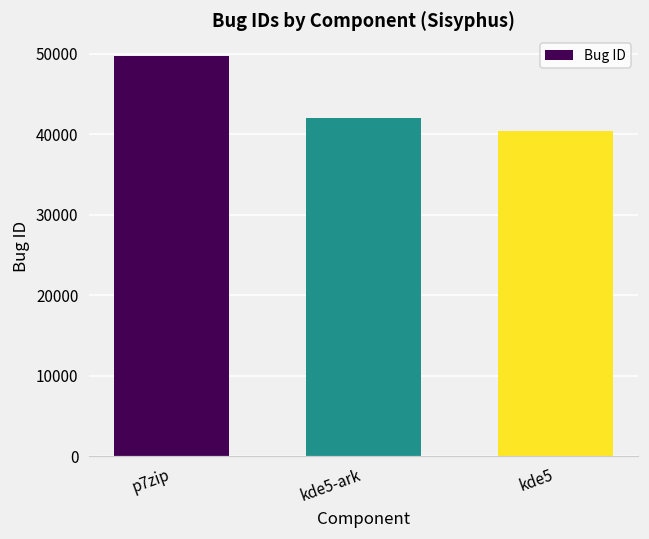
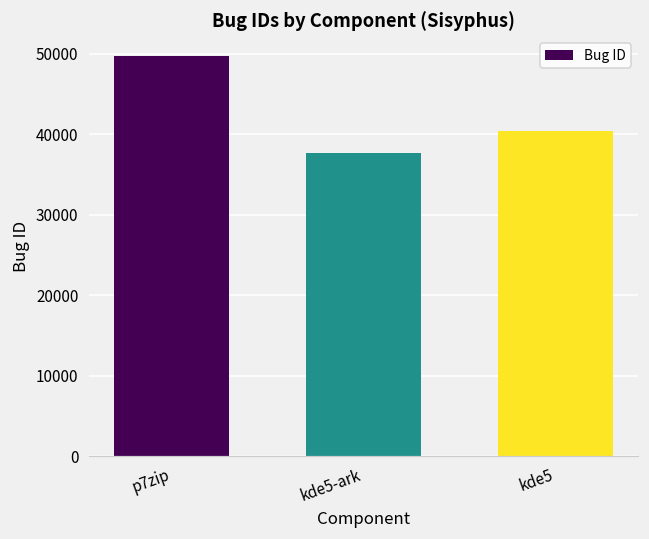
kde5-ark: 42000 -> 38000
